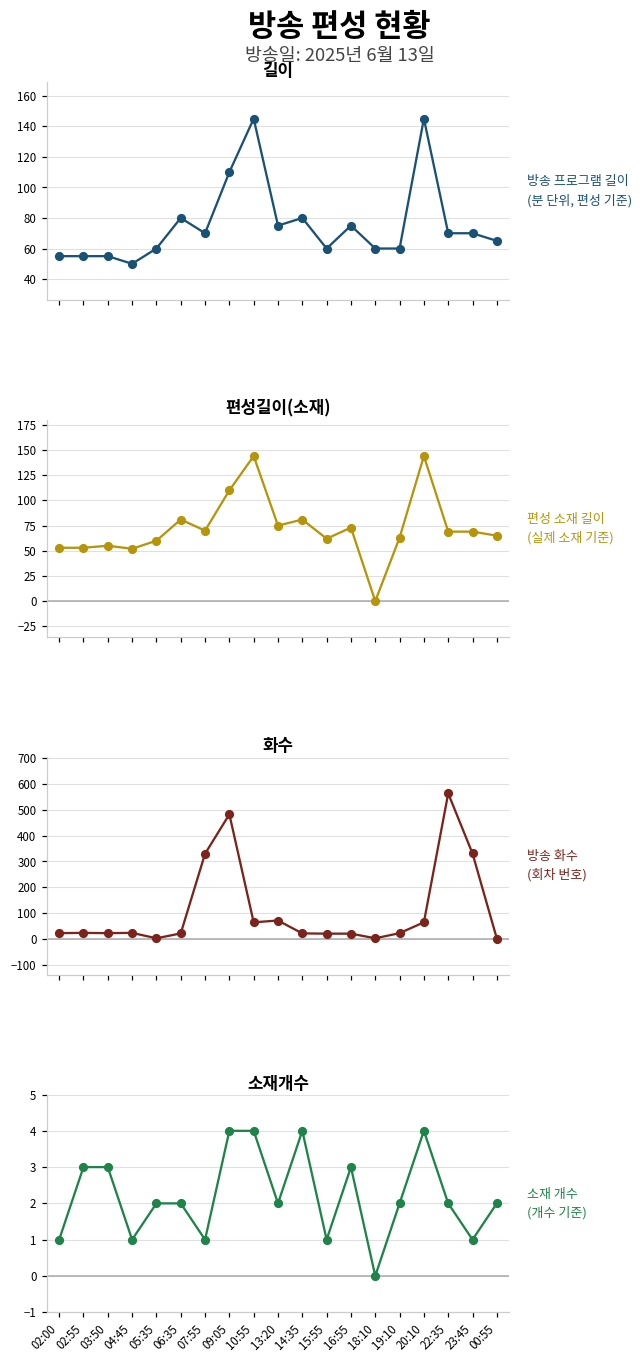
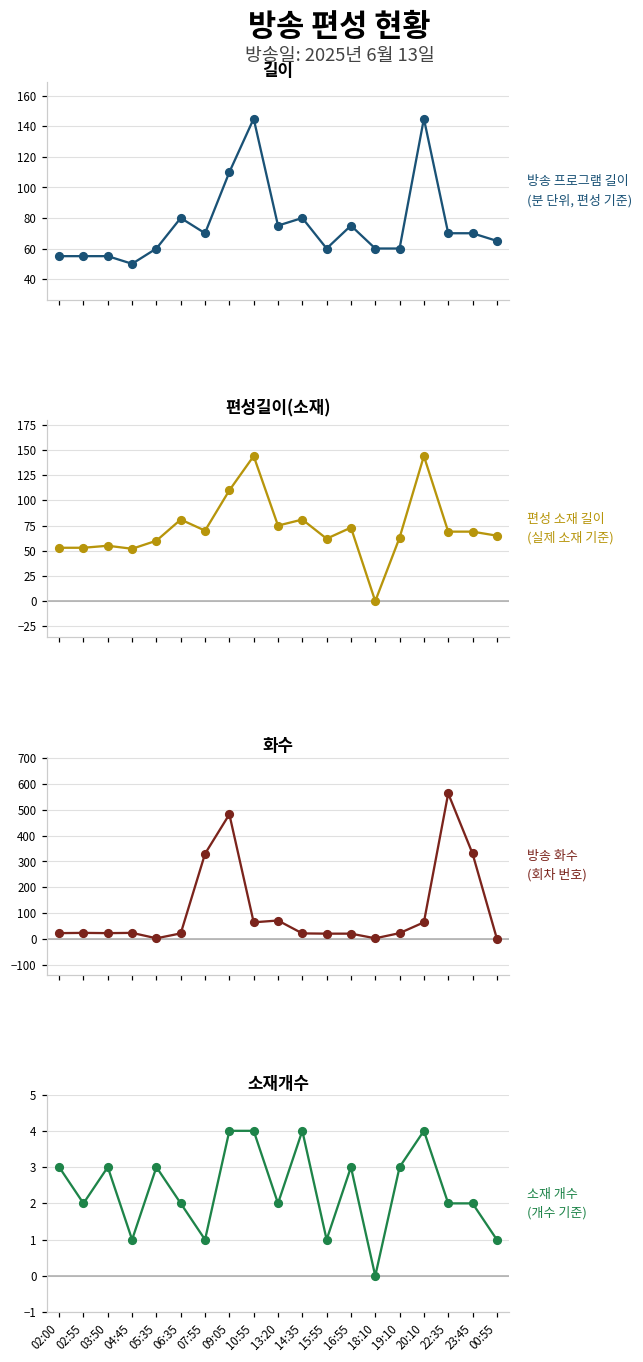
소재개수, 02:00: 1 -> 3
소재개수, 02:55: 3 -> 2
소재개수, 05:35: 2 -> 3
소재개수, 19:10: 2 -> 3
소재개수, 23:45: 1 -> 2
소재개수, 00:55: 2 -> 1
